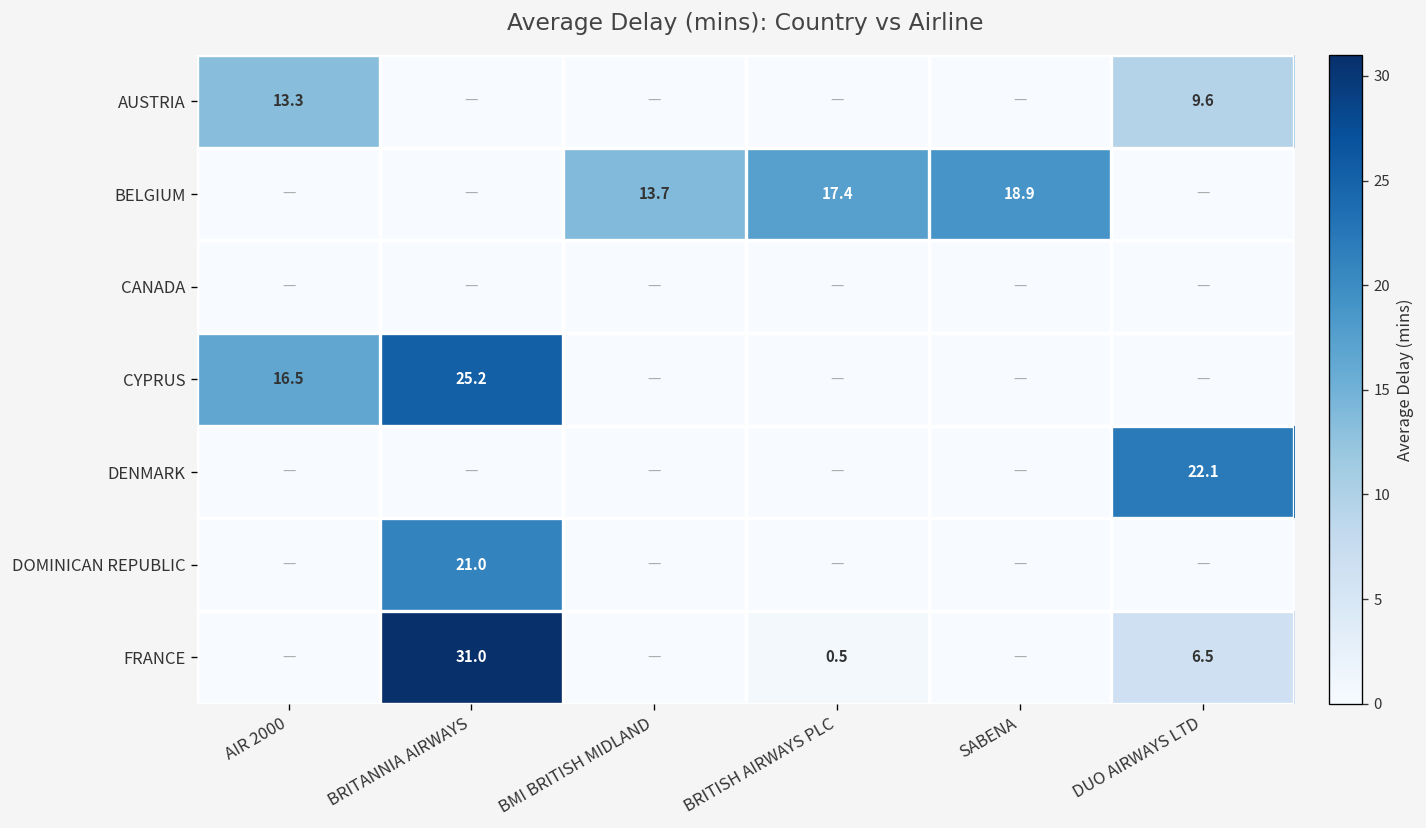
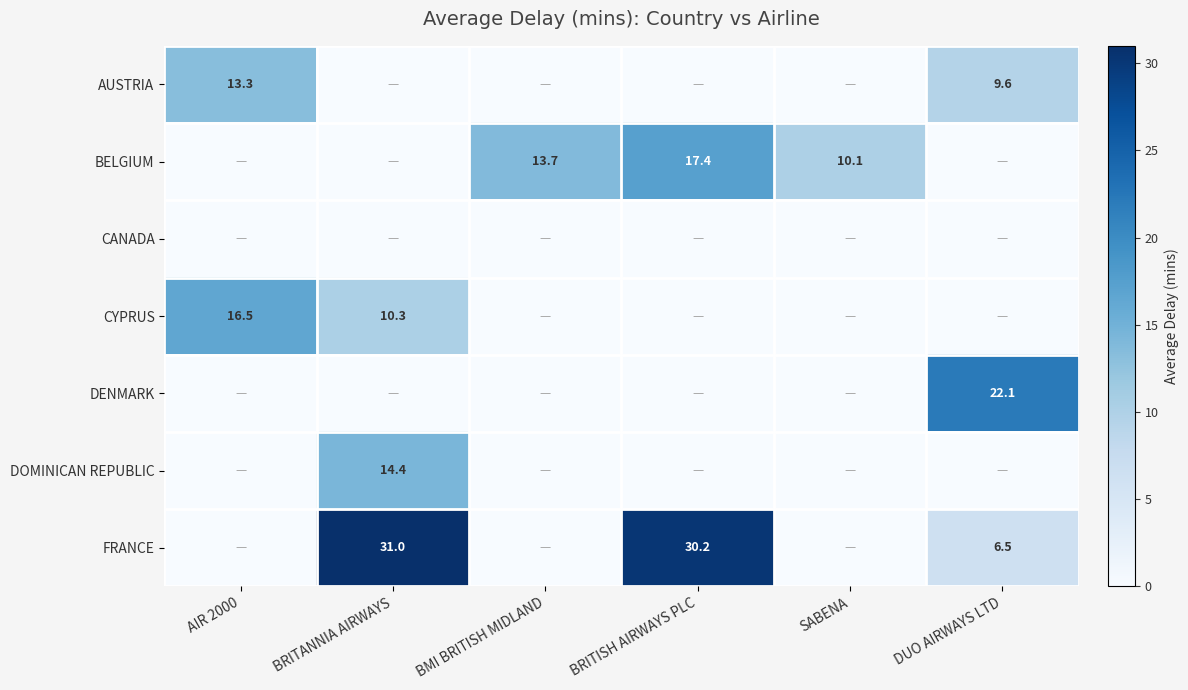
BELGIUM, SABENA: 18.9 -> 10.1
CYPRUS, BRITANNIA AIRWAYS: 25.2 -> 10.3
DOMINICAN REPUBLIC, BRITANNIA AIRWAYS: 21.0 -> 14.4
FRANCE, BRITISH AIRWAYS PLC: 0.5 -> 30.2
